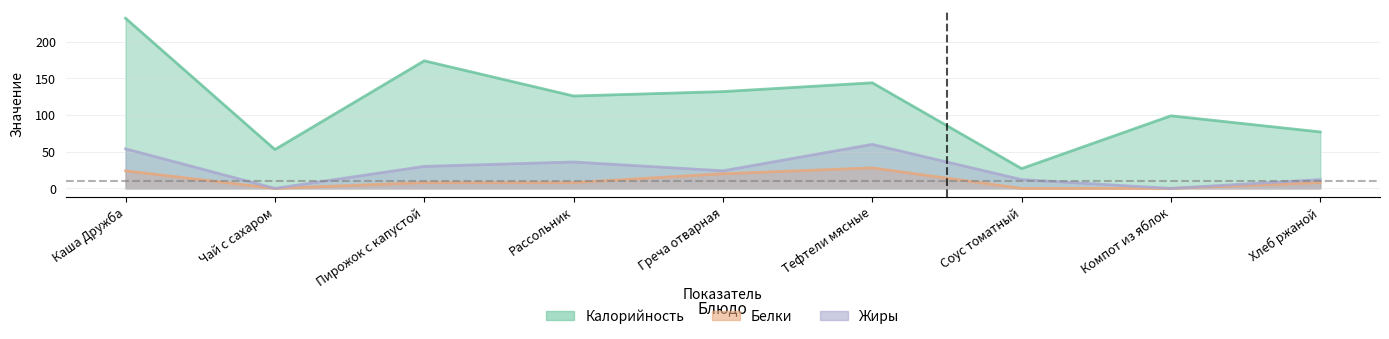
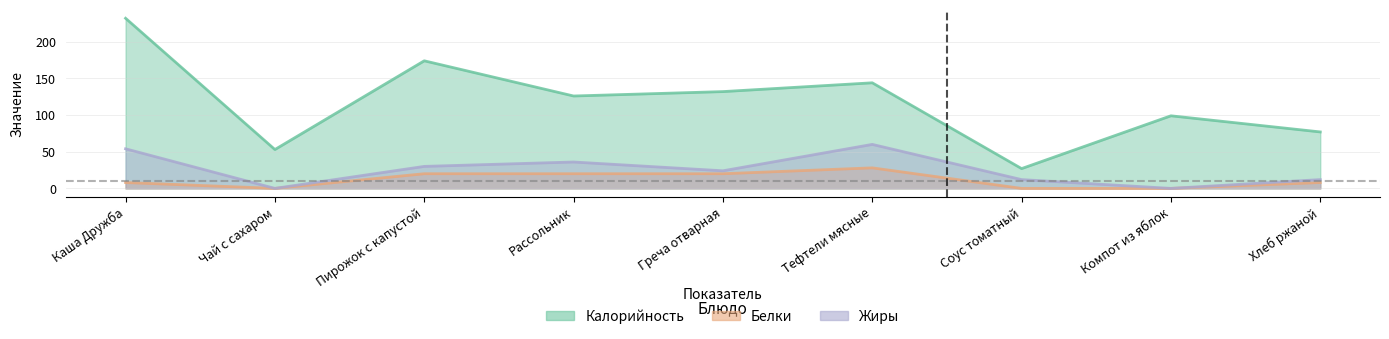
Белки, Каша Дружба: 20 -> 10
Белки, Пирожок с капустой: 10 -> 20
Белки, Рассольник: 10 -> 20
